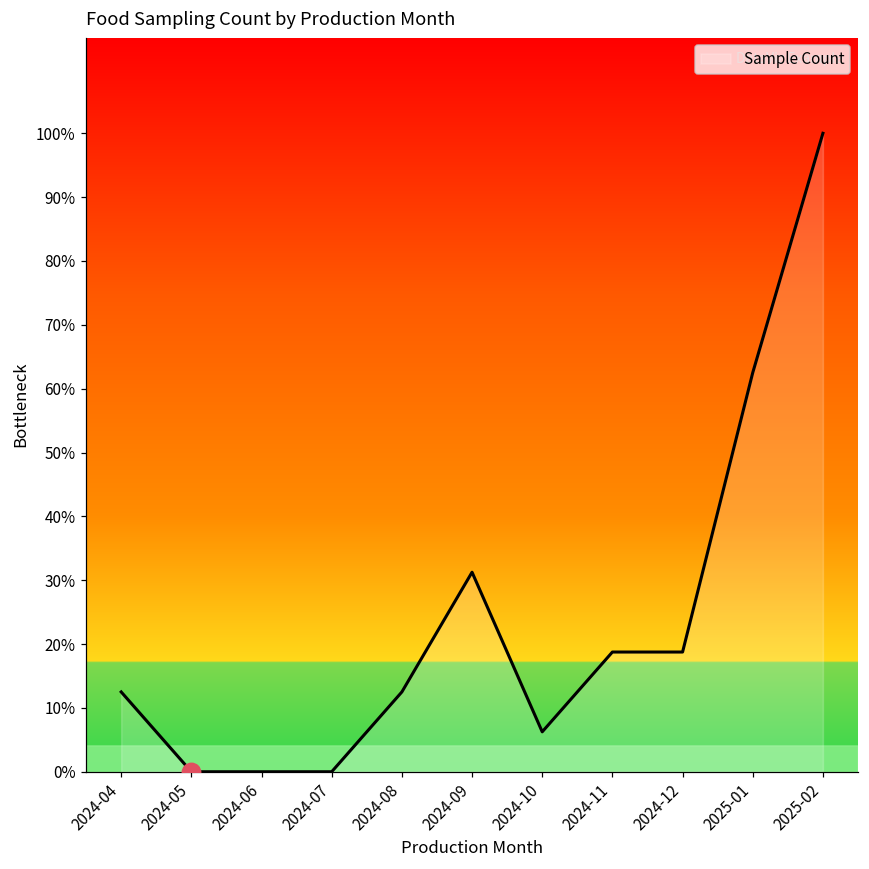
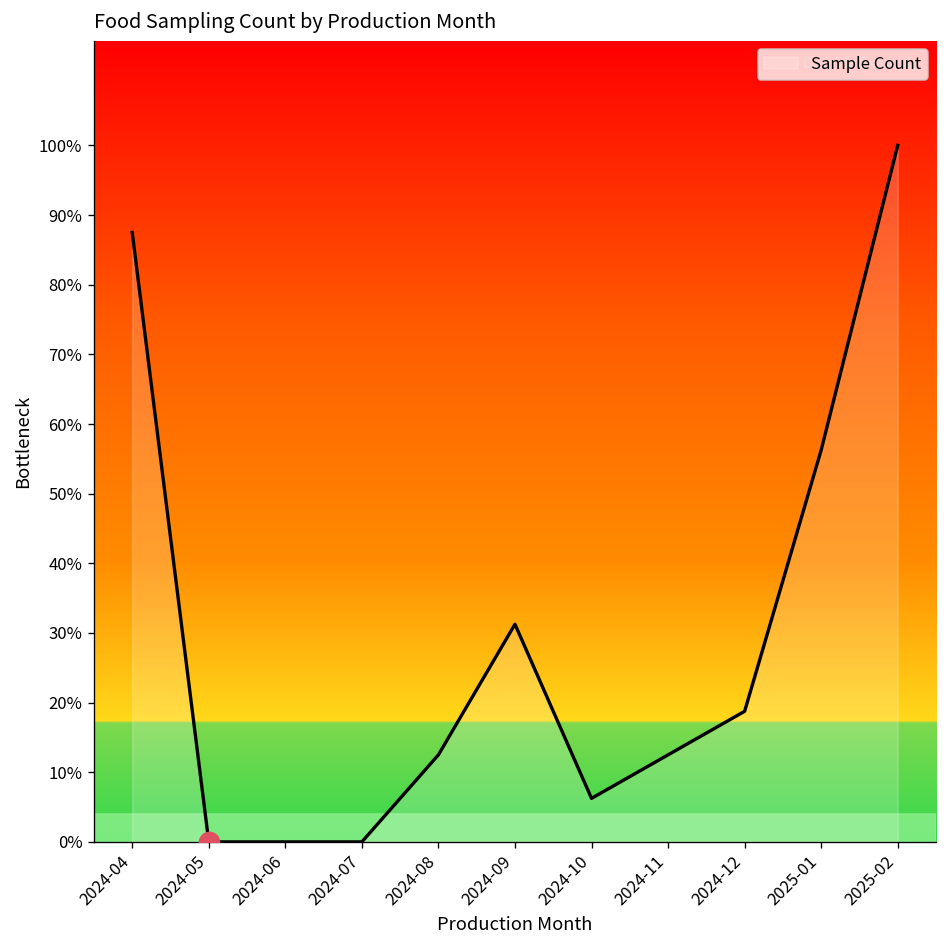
Sample Count, 2024-04: 13% -> 88%
Sample Count, 2024-11: 19% -> 13%
Sample Count, 2025-01: 63% -> 56%
